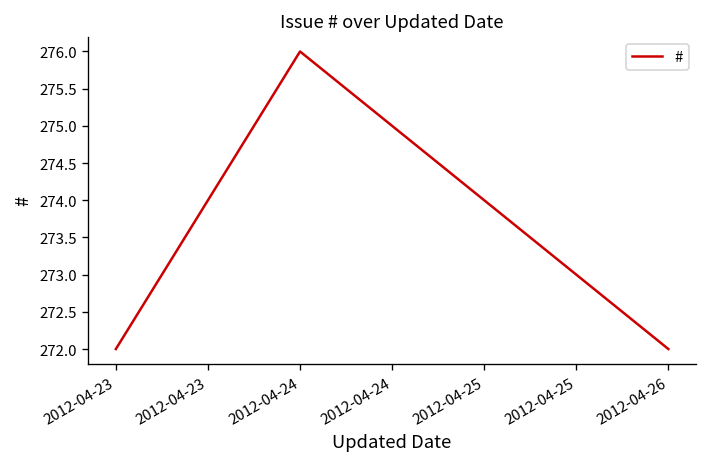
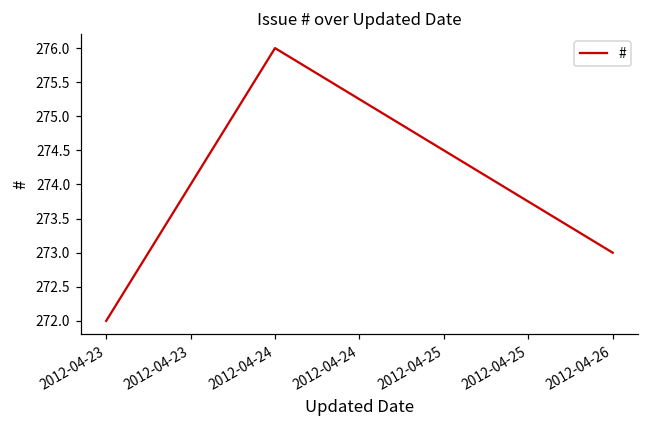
2012-04-26: 272 -> 273
